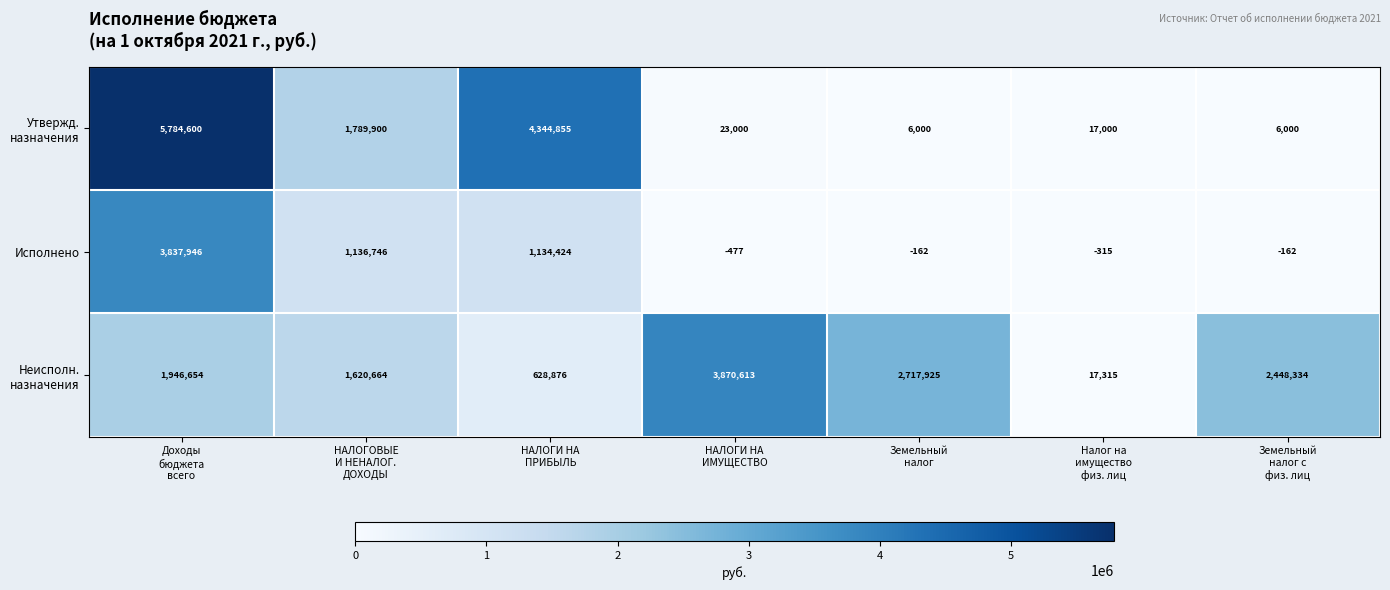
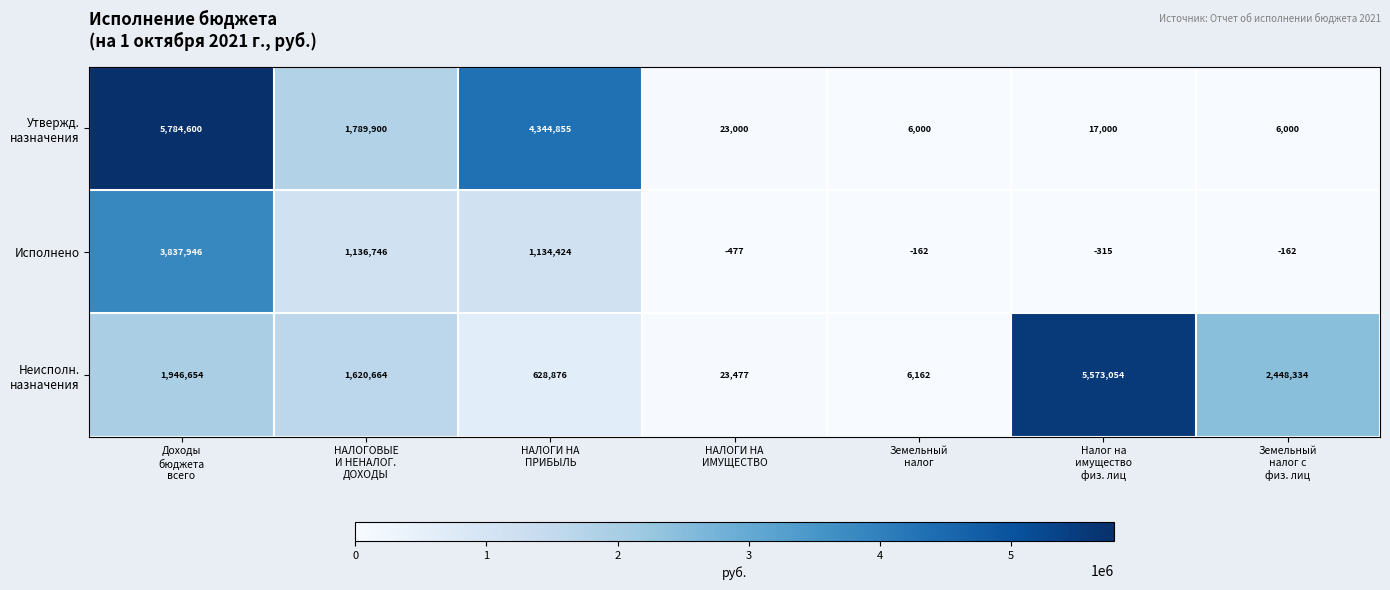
Неисполн. назначения, НАЛОГИ НА ИМУЩЕСТВО: 3,870,613 -> 23,477
Неисполн. назначения, Земельный налог: 2,717,925 -> 6,162
Неисполн. назначения, Налог на имущество физ. лиц: 17,315 -> 5,573,054
